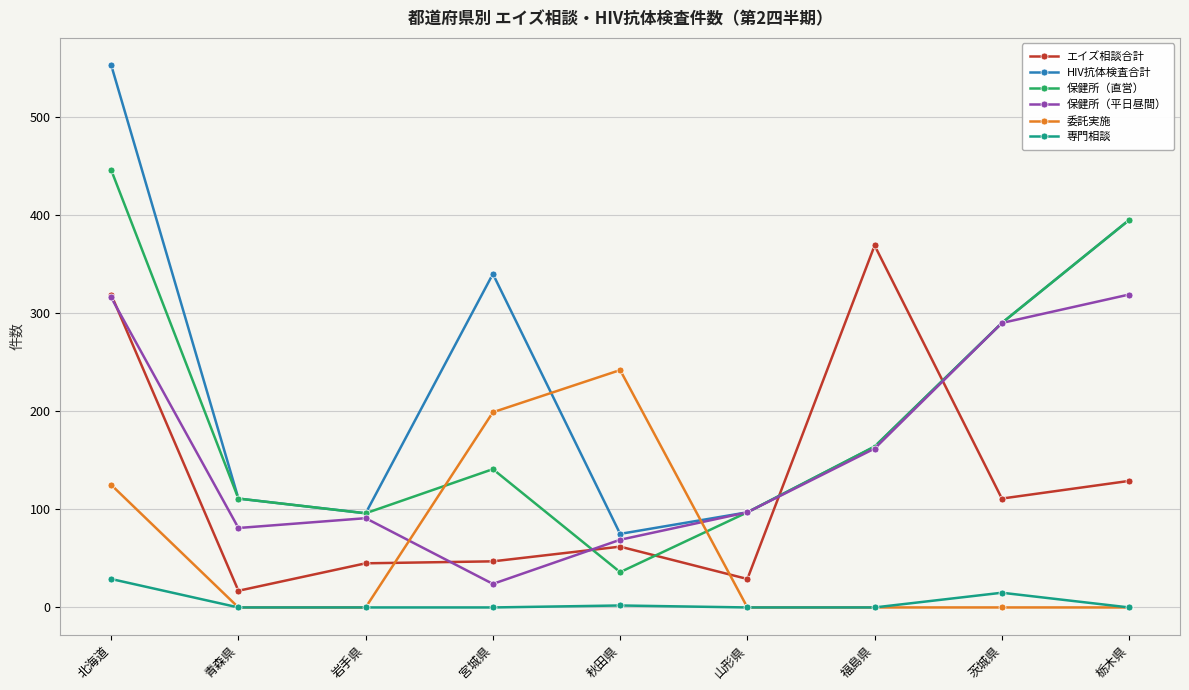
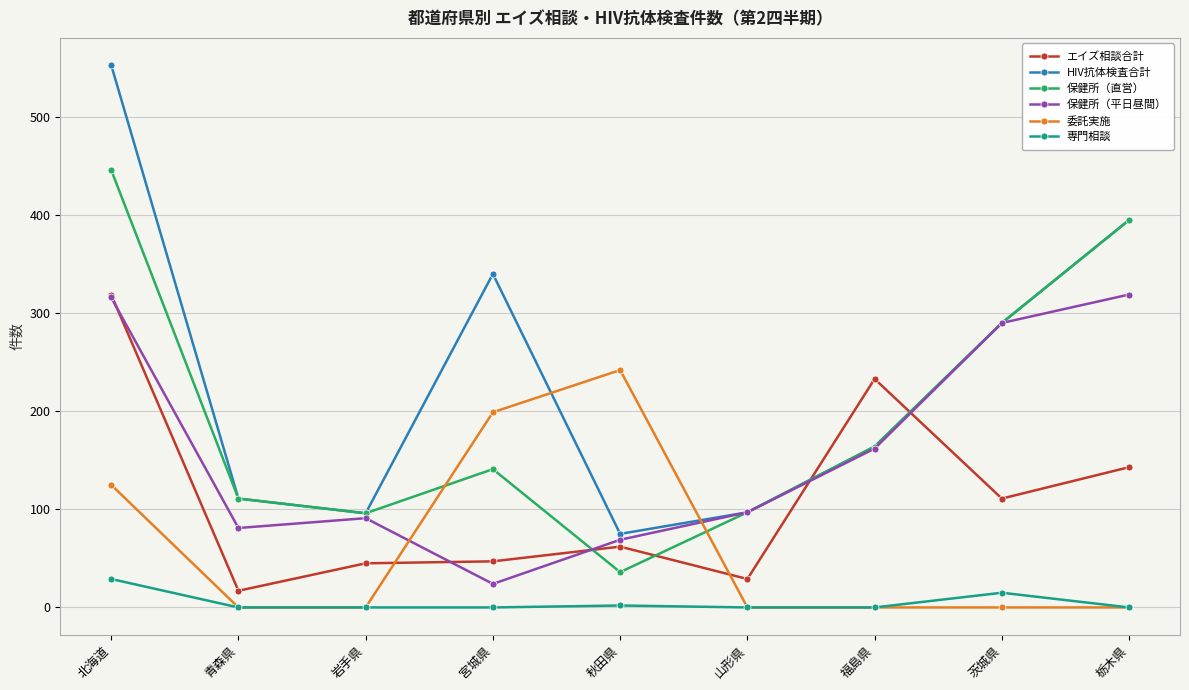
エイズ相談合計, 福島県: 370 -> 230
エイズ相談合計, 栃木県: 130 -> 140
